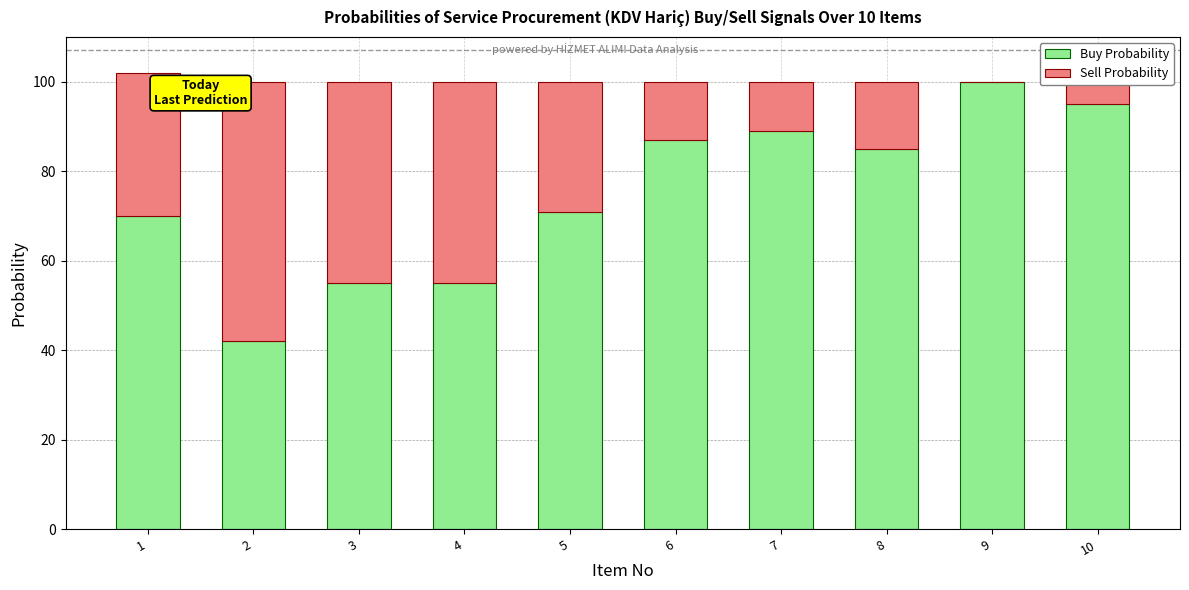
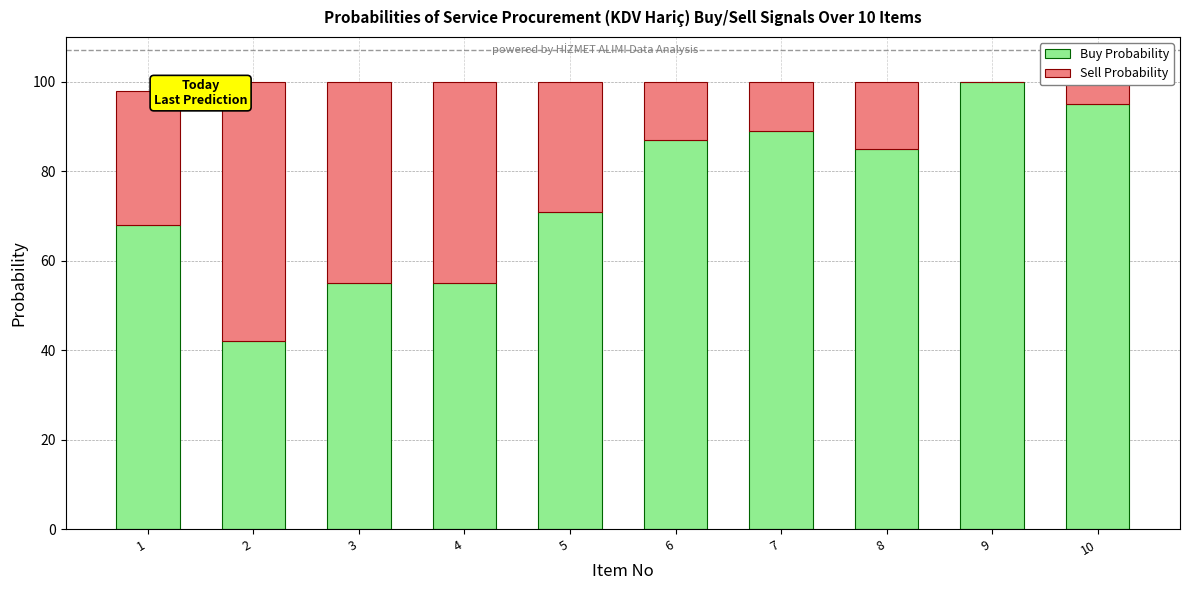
Buy Probability, 1: 70 -> 68
Sell Probability, 1: 32 -> 30
